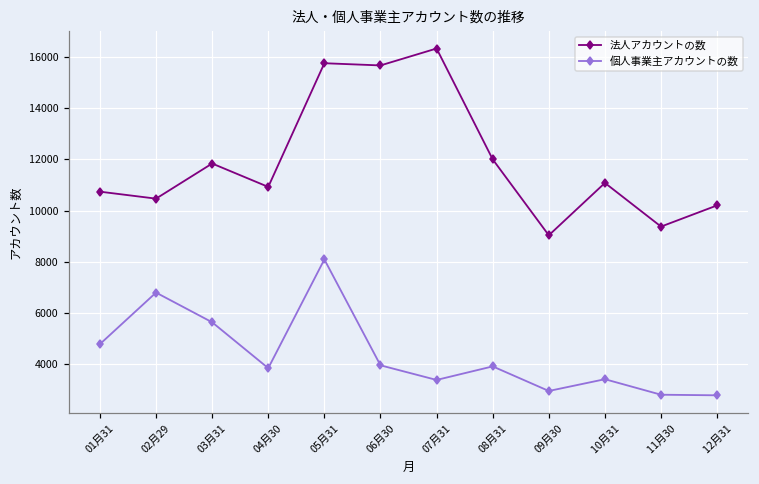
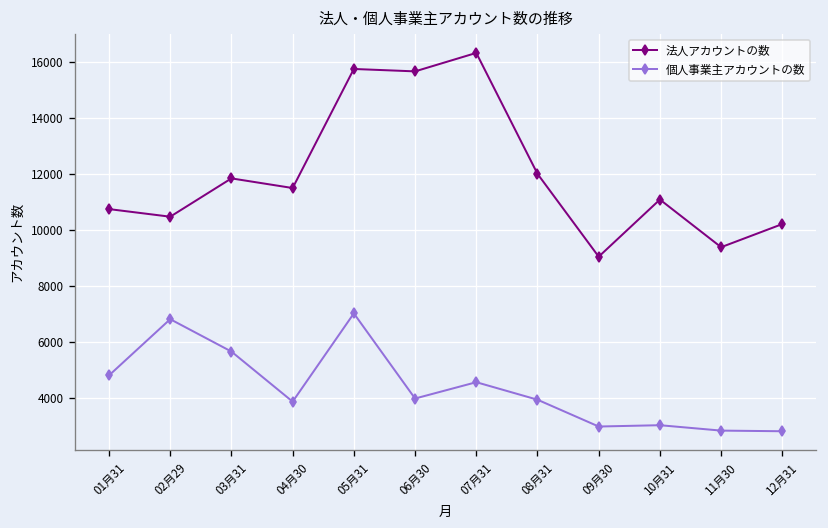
法人アカウントの数, 04月30: 10900 -> 11500
個人事業主アカウントの数, 05月31: 8100 -> 7000
個人事業主アカウントの数, 07月31: 3400 -> 4600
個人事業主アカウントの数, 10月31: 3400 -> 3000
